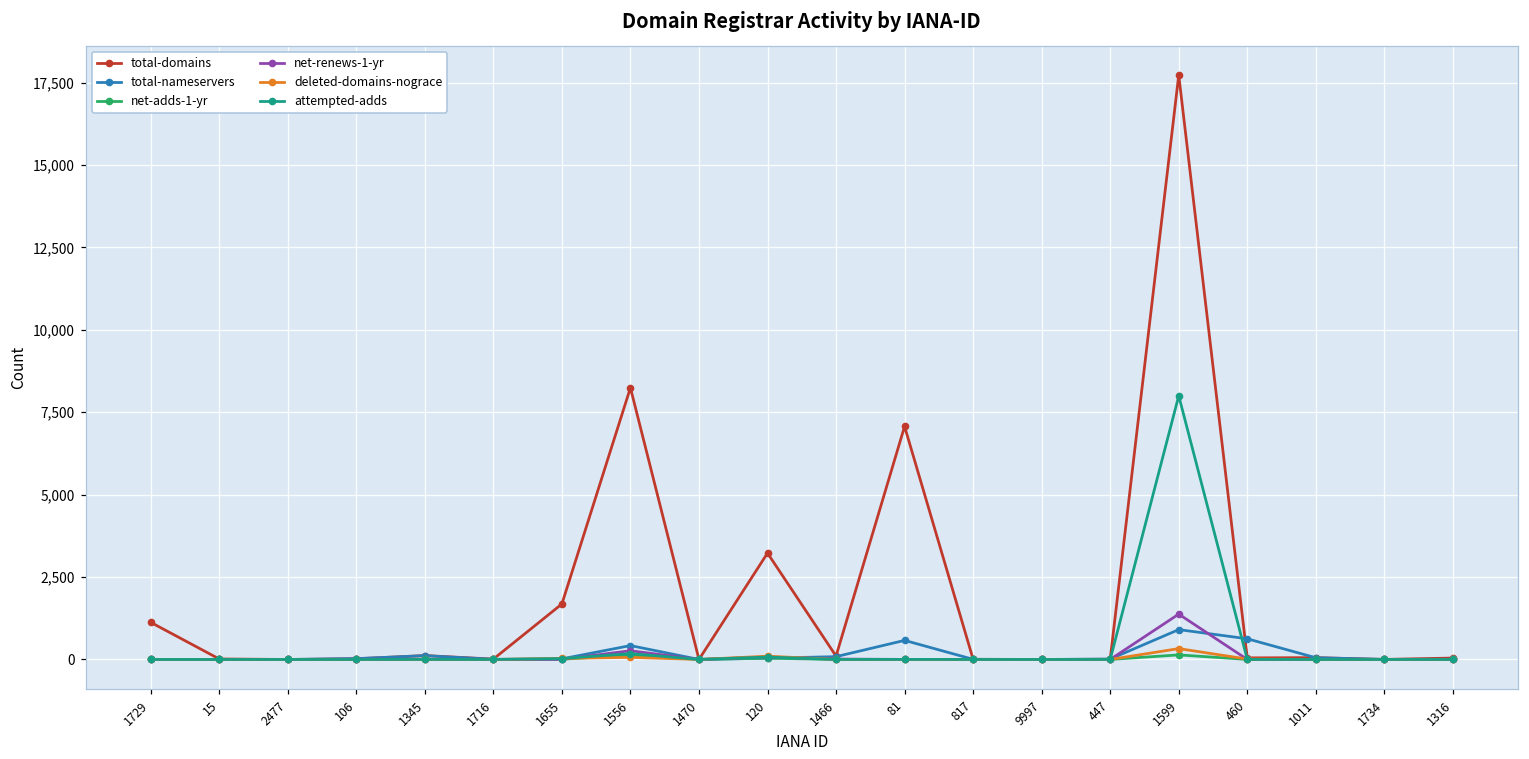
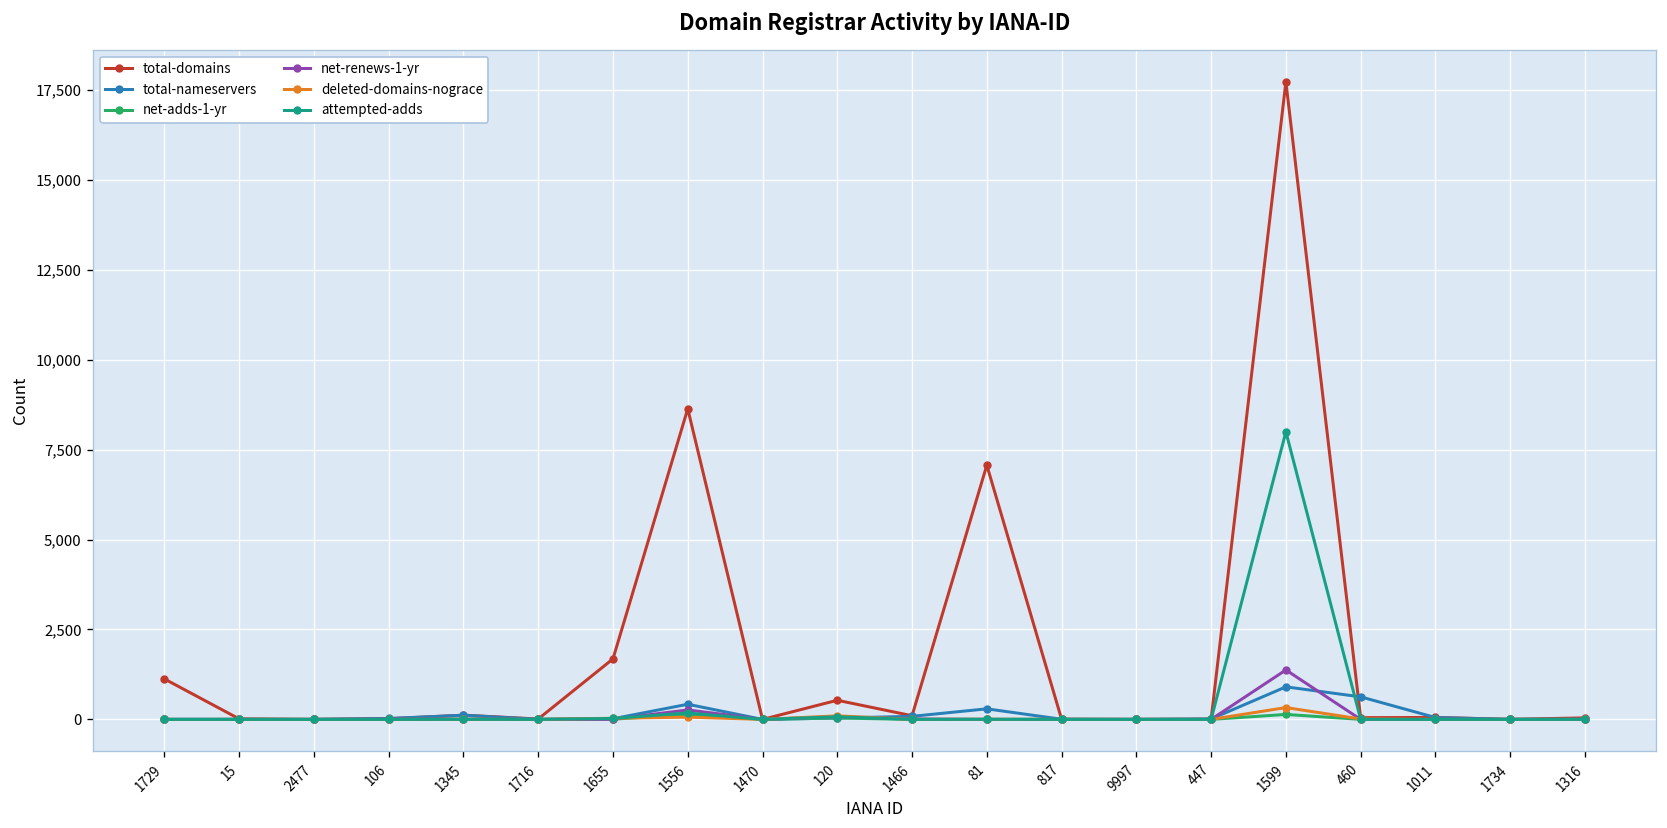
total-domains, 1556: 8,200 -> 8,600
total-domains, 120: 3,200 -> 500
total-nameservers, 81: 600 -> 300
